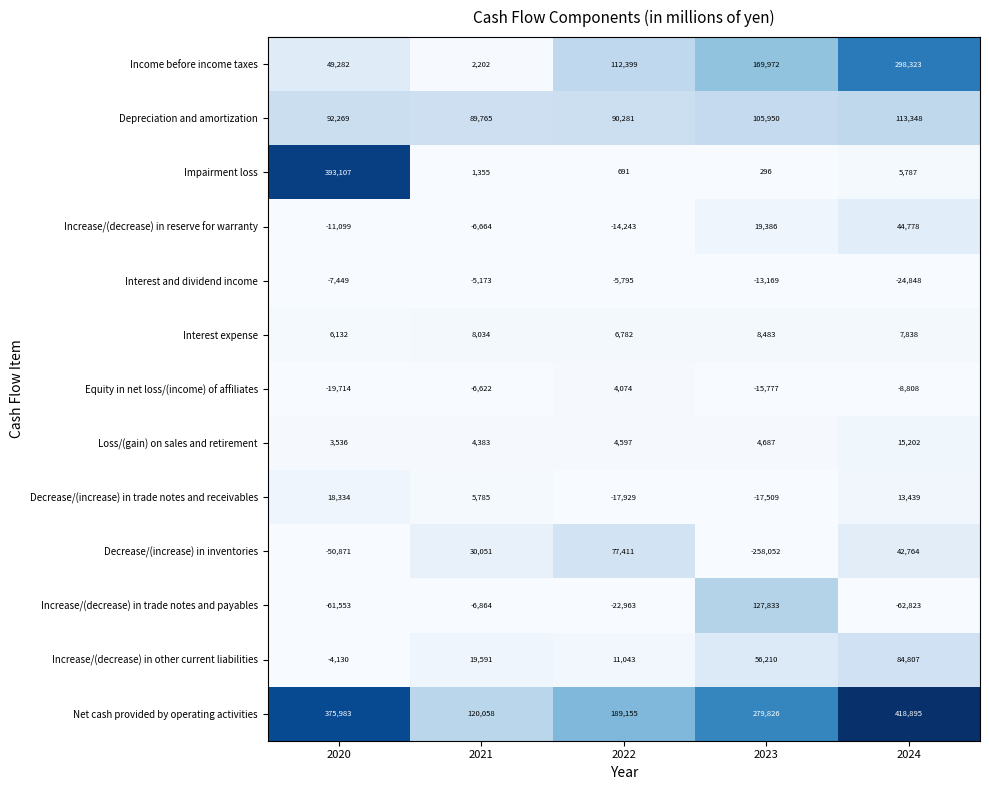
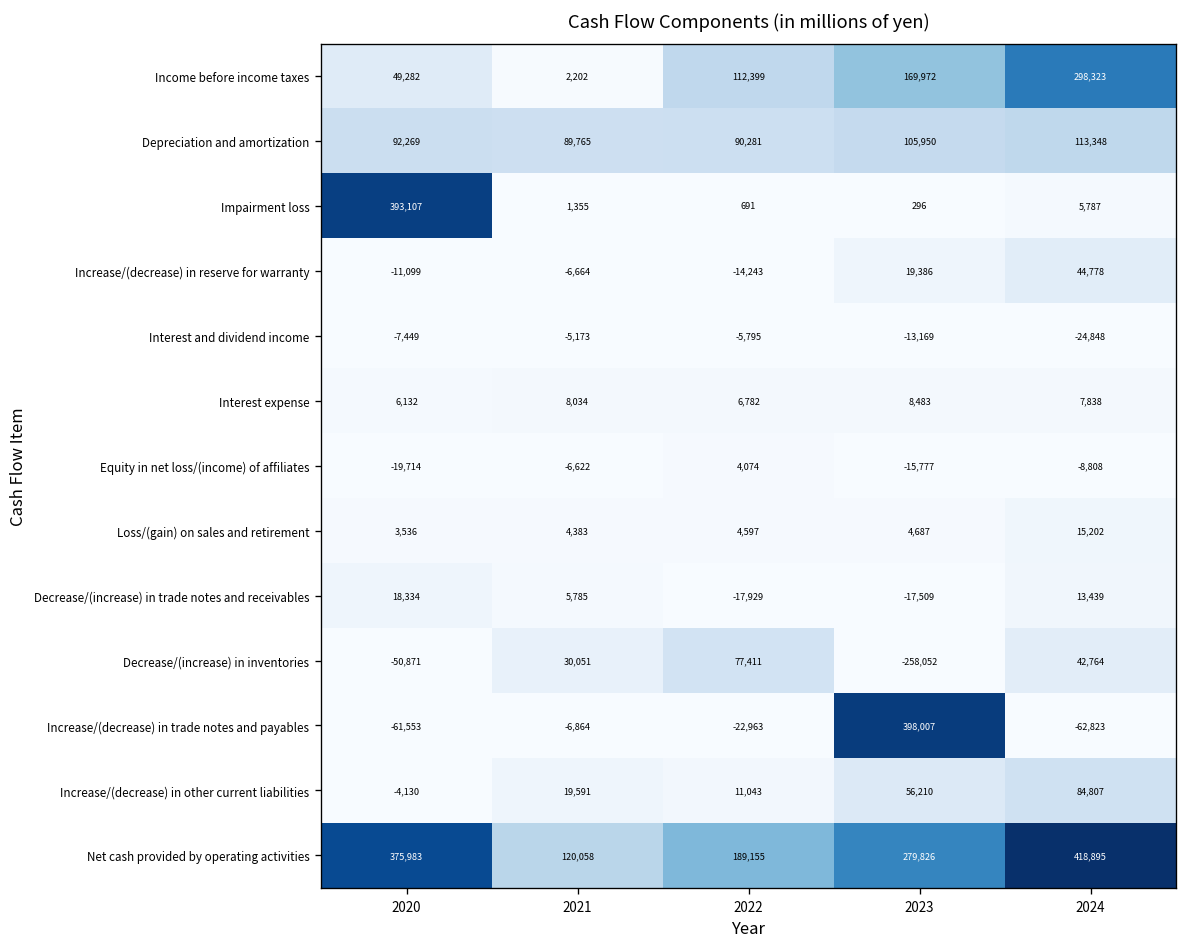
Increase/(decrease) in trade notes and payables, 2023: 127,833 -> 398,007
